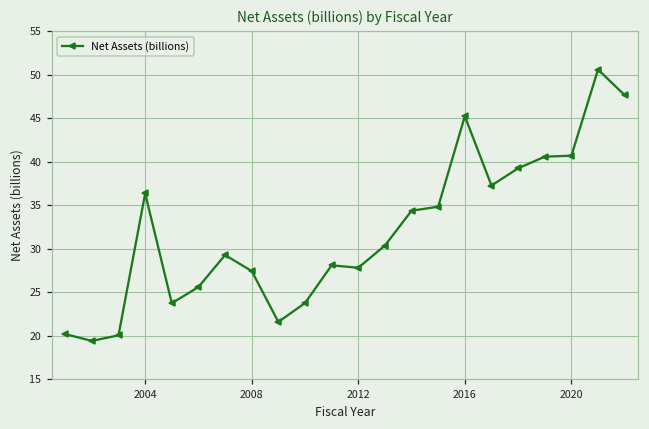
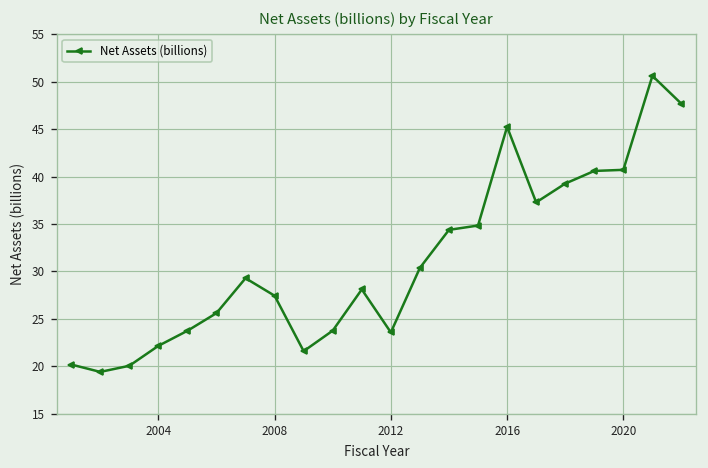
2004: 36 -> 22
2012: 28 -> 24
